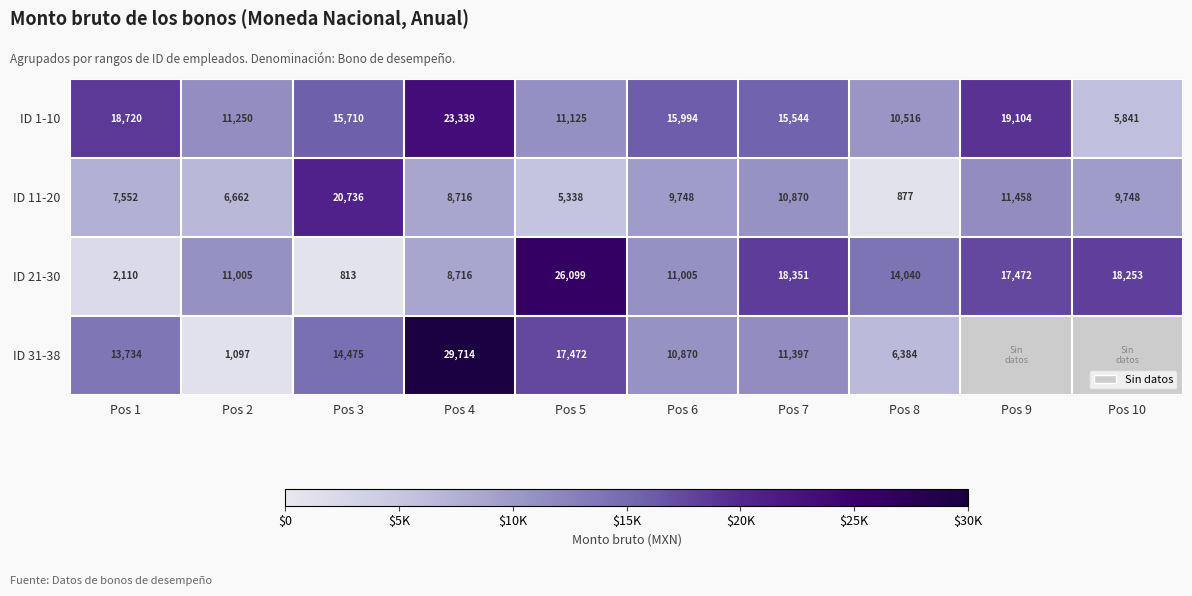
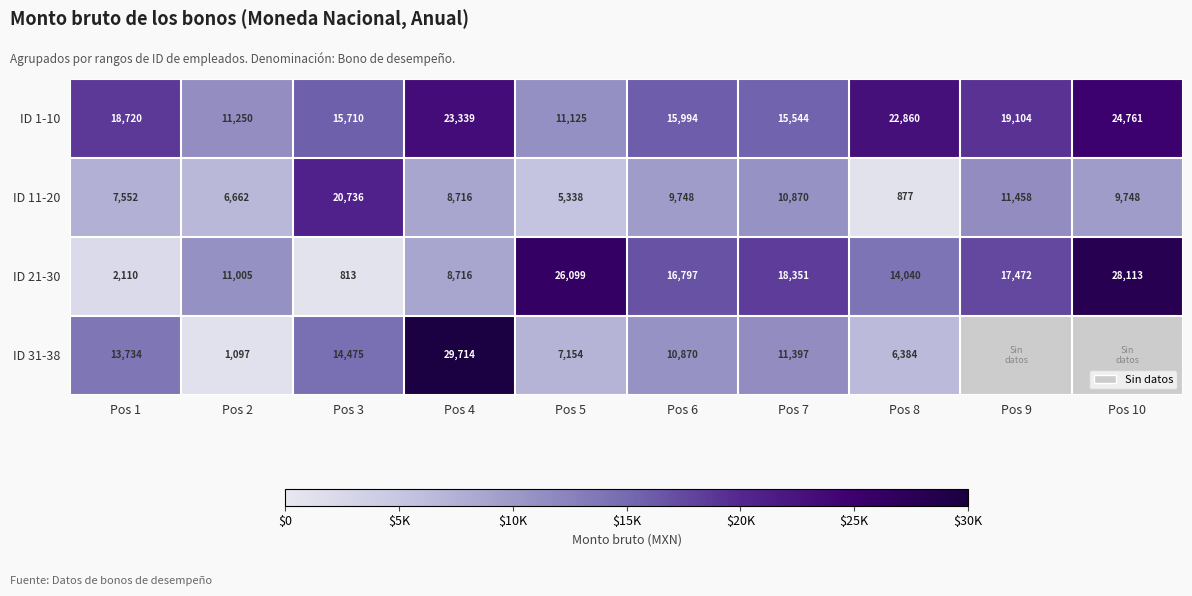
ID 1-10, Pos 8: 10,516 -> 22,860
ID 1-10, Pos 10: 5,841 -> 24,761
ID 21-30, Pos 6: 11,005 -> 16,797
ID 21-30, Pos 10: 18,253 -> 28,113
ID 31-38, Pos 5: 17,472 -> 7,154
